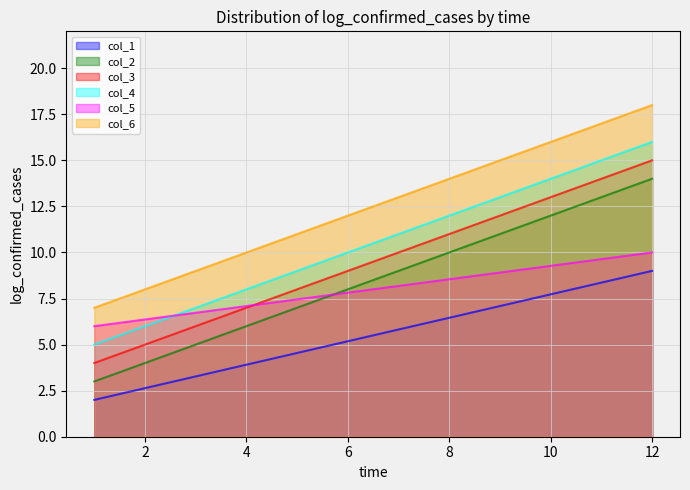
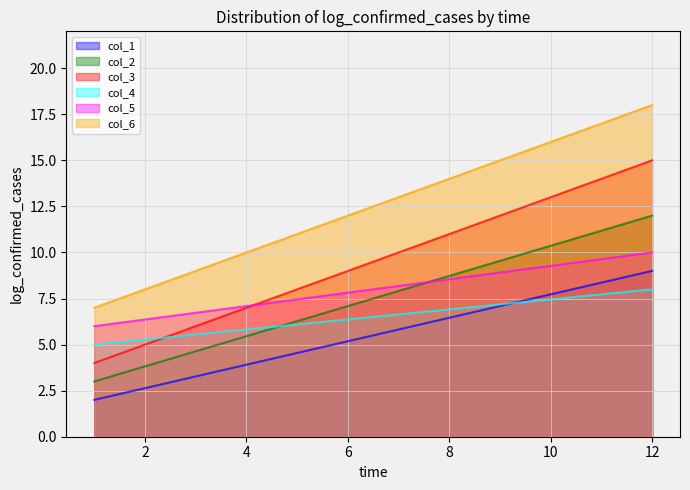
col_2, 12: 14 -> 12
col_4, 12: 16 -> 8
